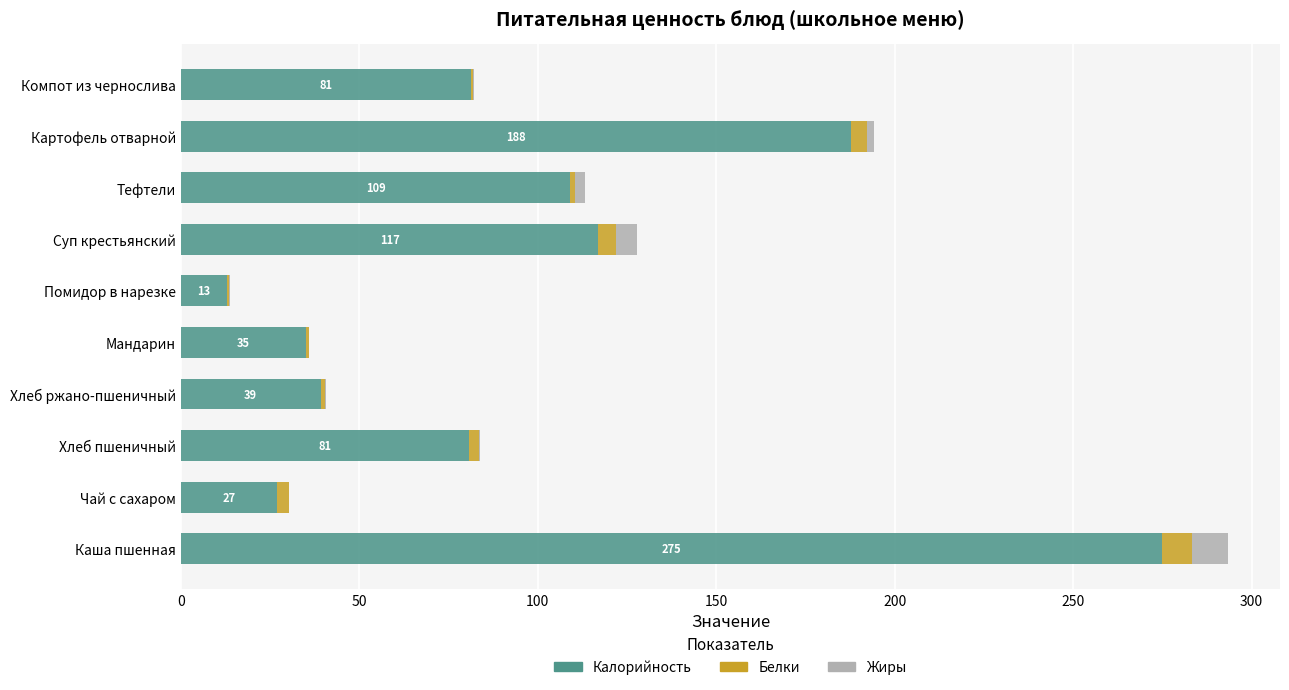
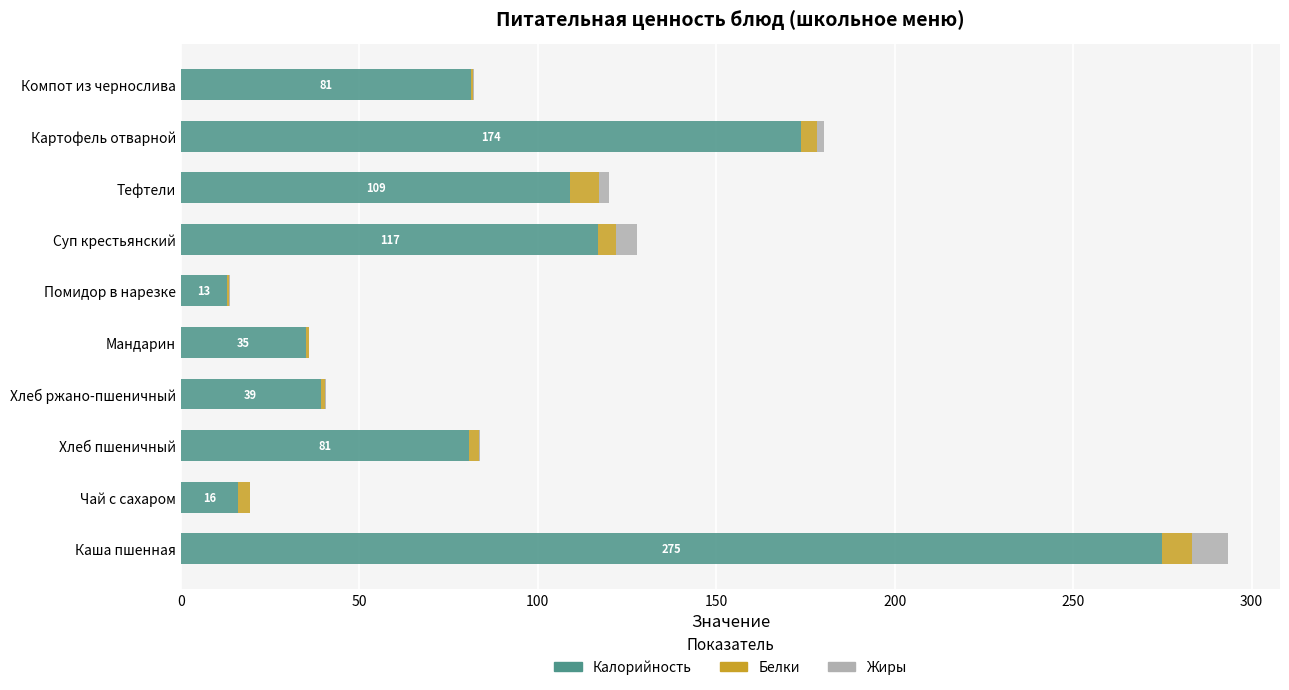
Калорийность, Картофель отварной: 188 -> 174
Белки, Тефтели: 1 -> 8
Калорийность, Чай с сахаром: 27 -> 16
